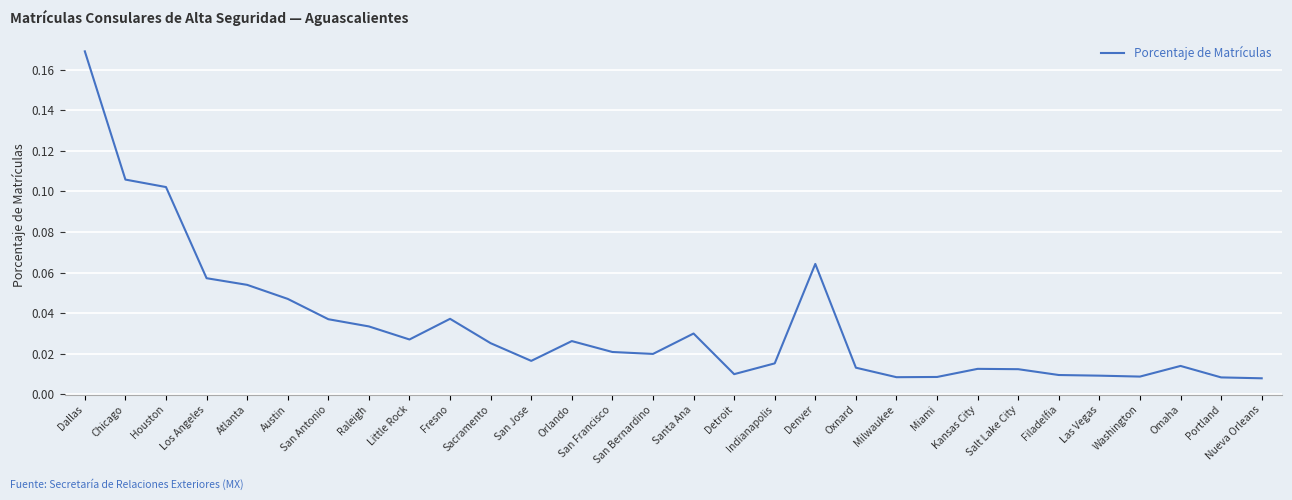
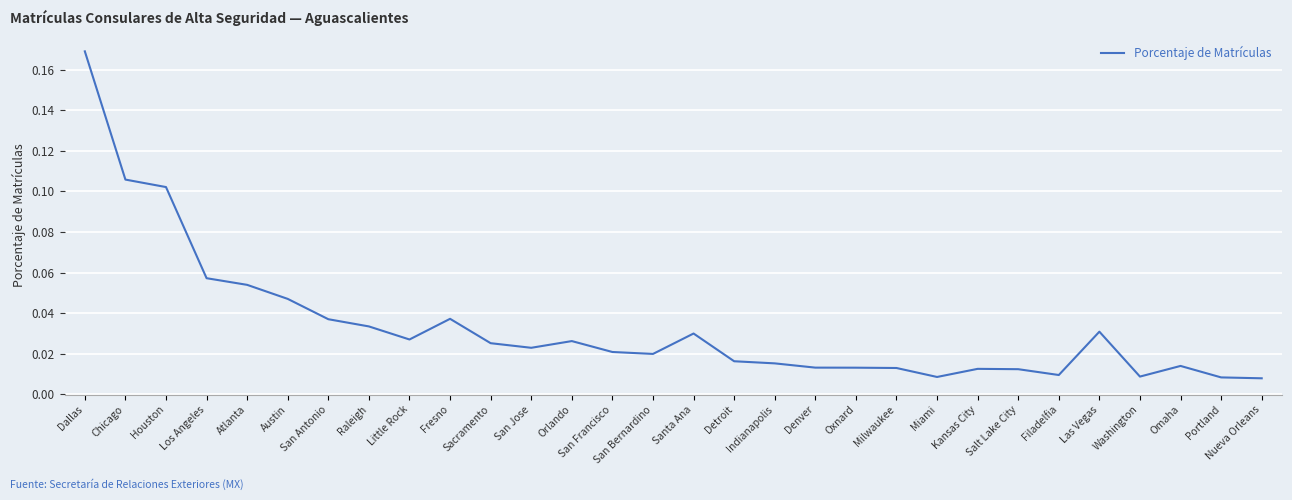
San Jose: 0.016 -> 0.023
Detroit: 0.010 -> 0.016
Denver: 0.064 -> 0.013
Milwaukee: 0.008 -> 0.013
Las Vegas: 0.009 -> 0.031
